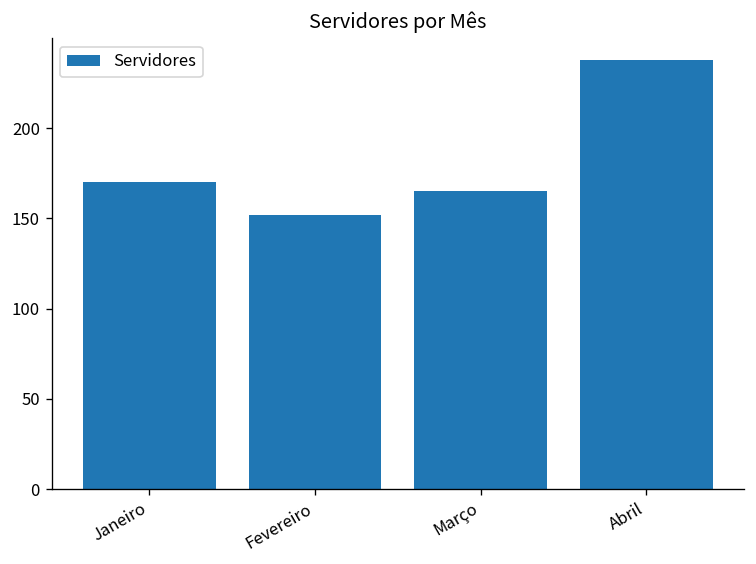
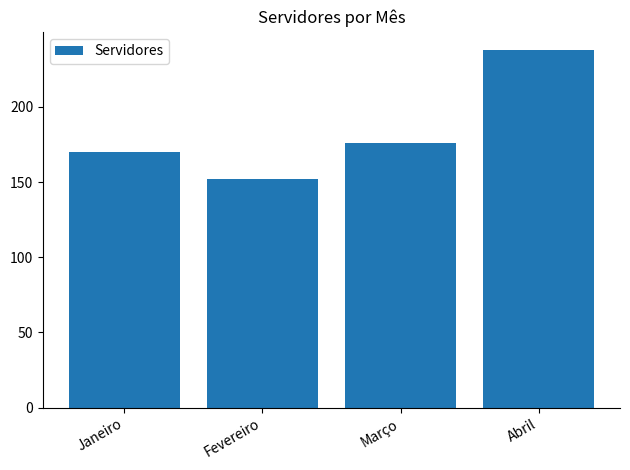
Março: 165 -> 176
